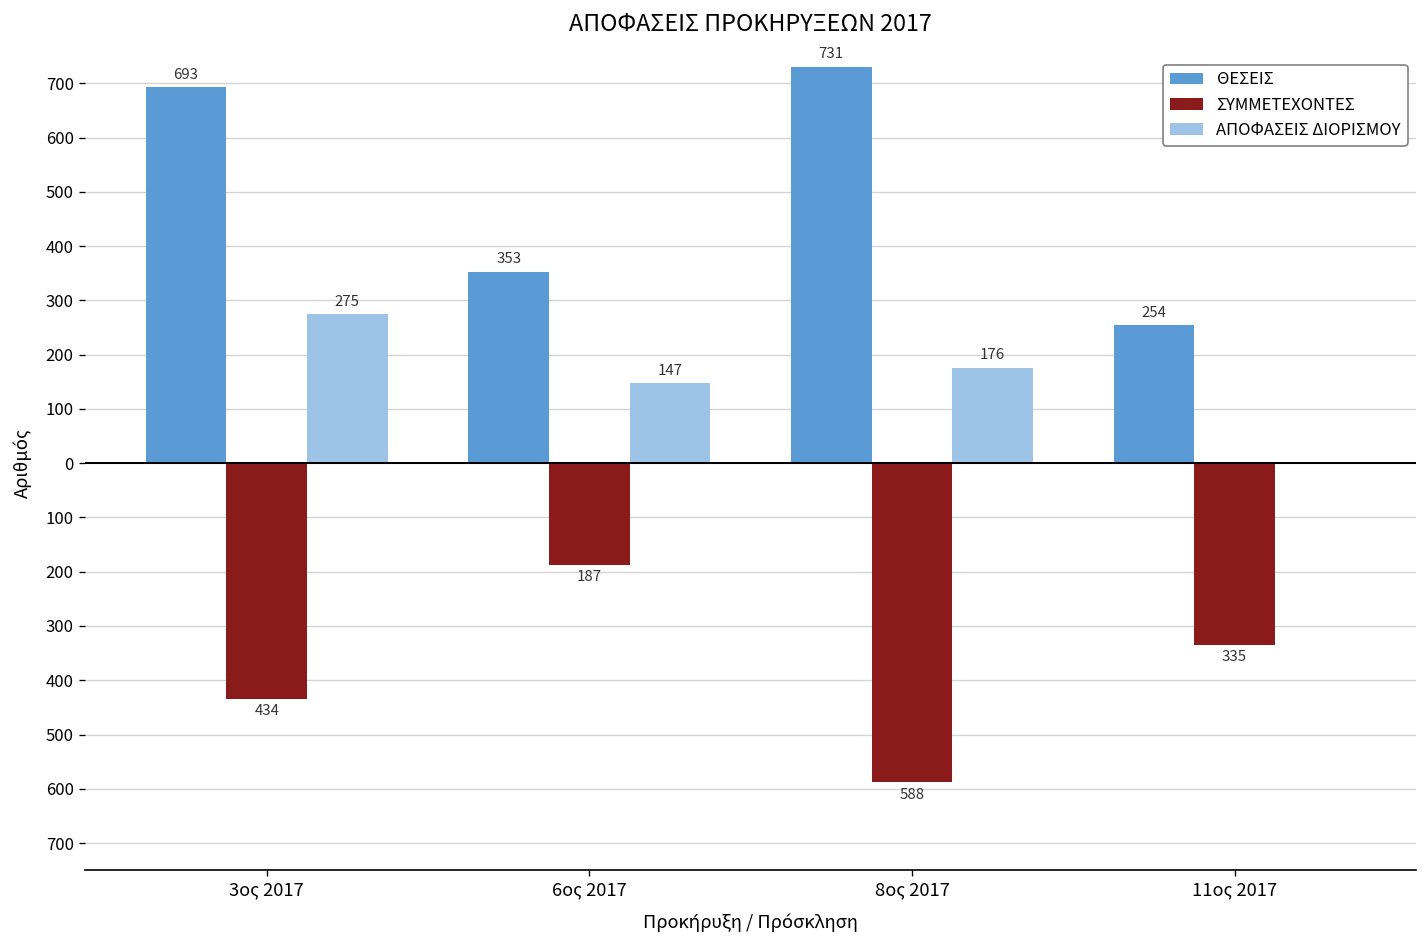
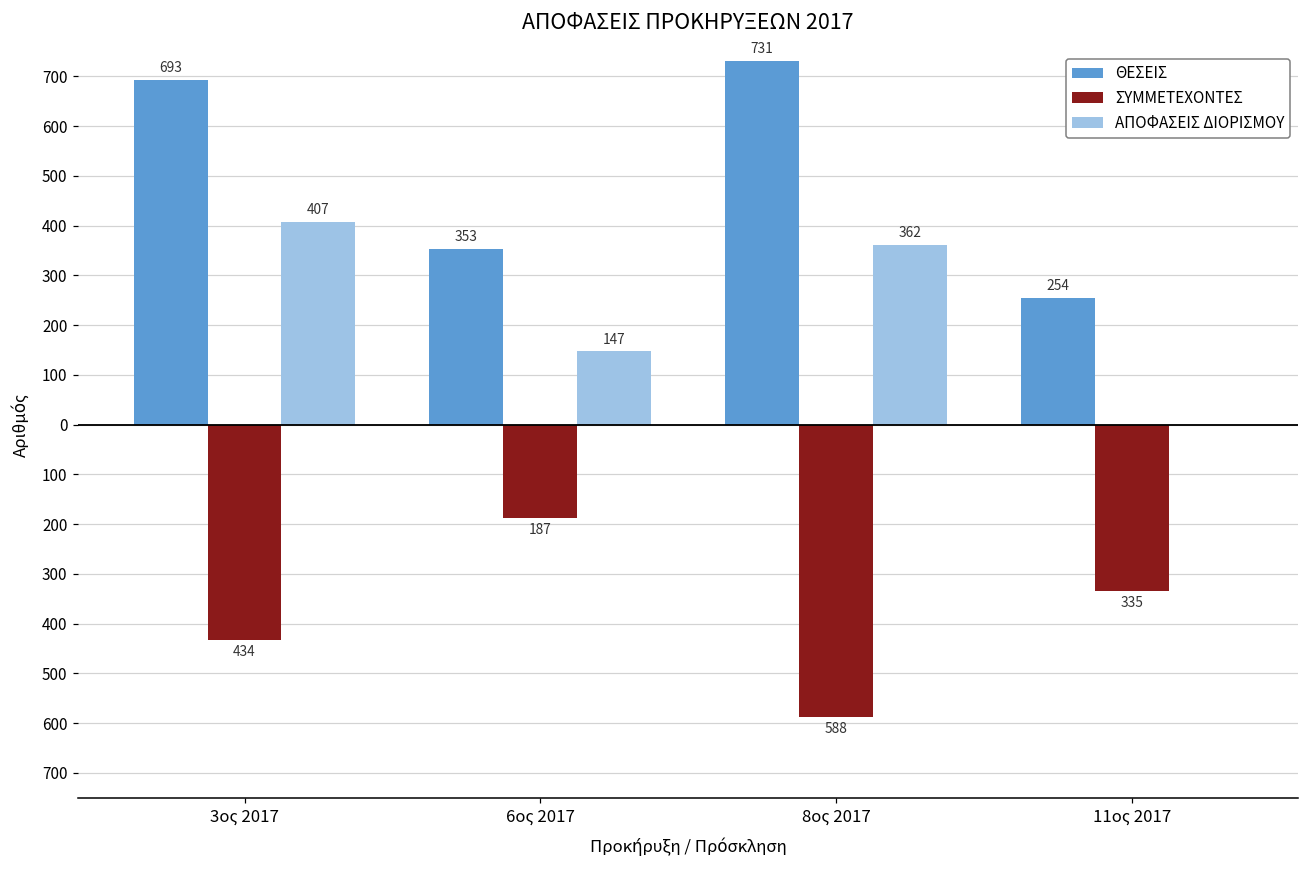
ΑΠΟΦΑΣΕΙΣ ΔΙΟΡΙΣΜΟΥ, 3ος 2017: 275 -> 407
ΑΠΟΦΑΣΕΙΣ ΔΙΟΡΙΣΜΟΥ, 8ος 2017: 176 -> 362
